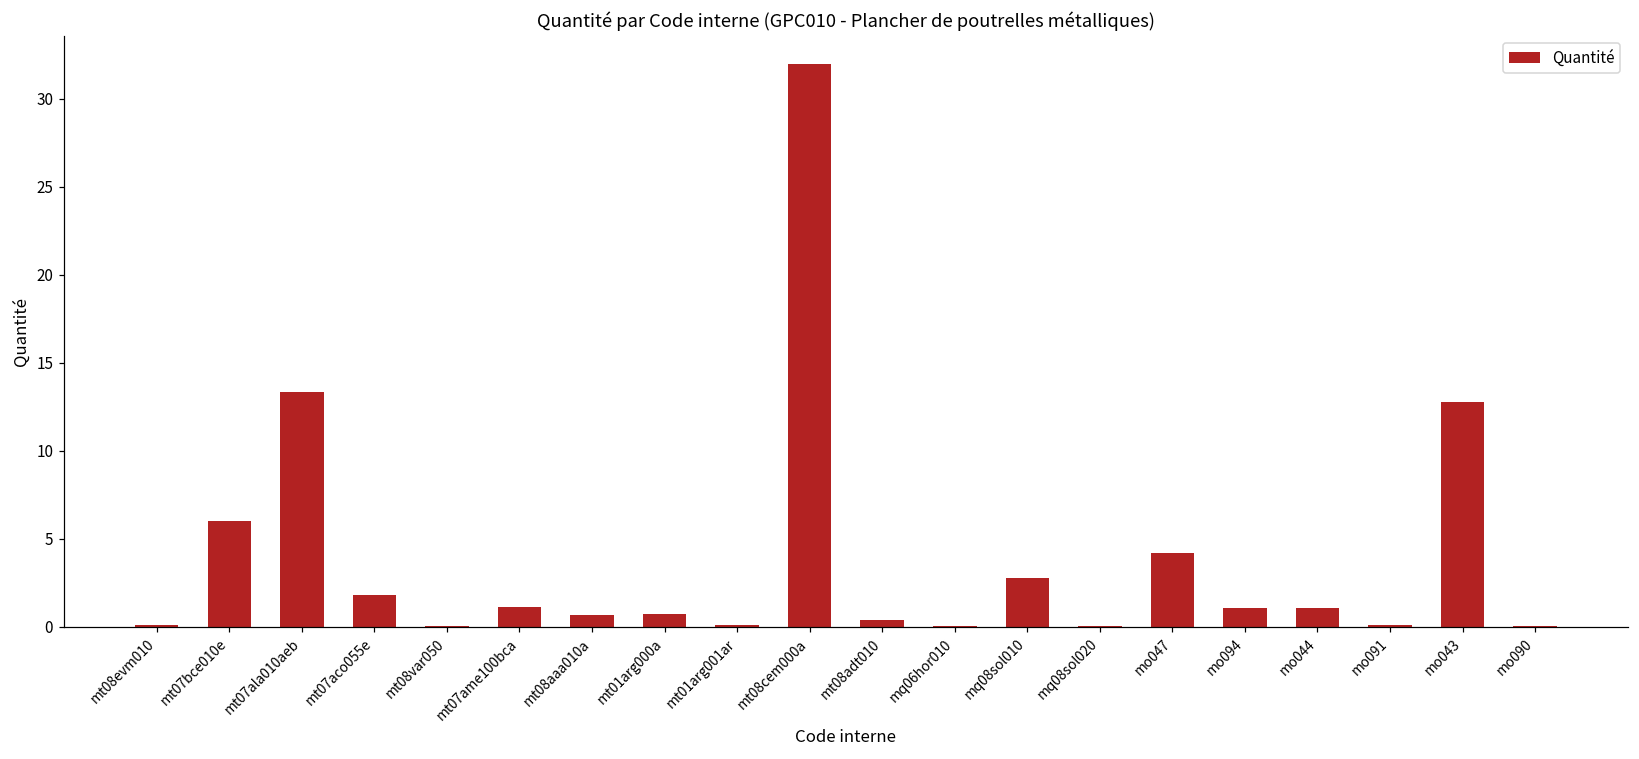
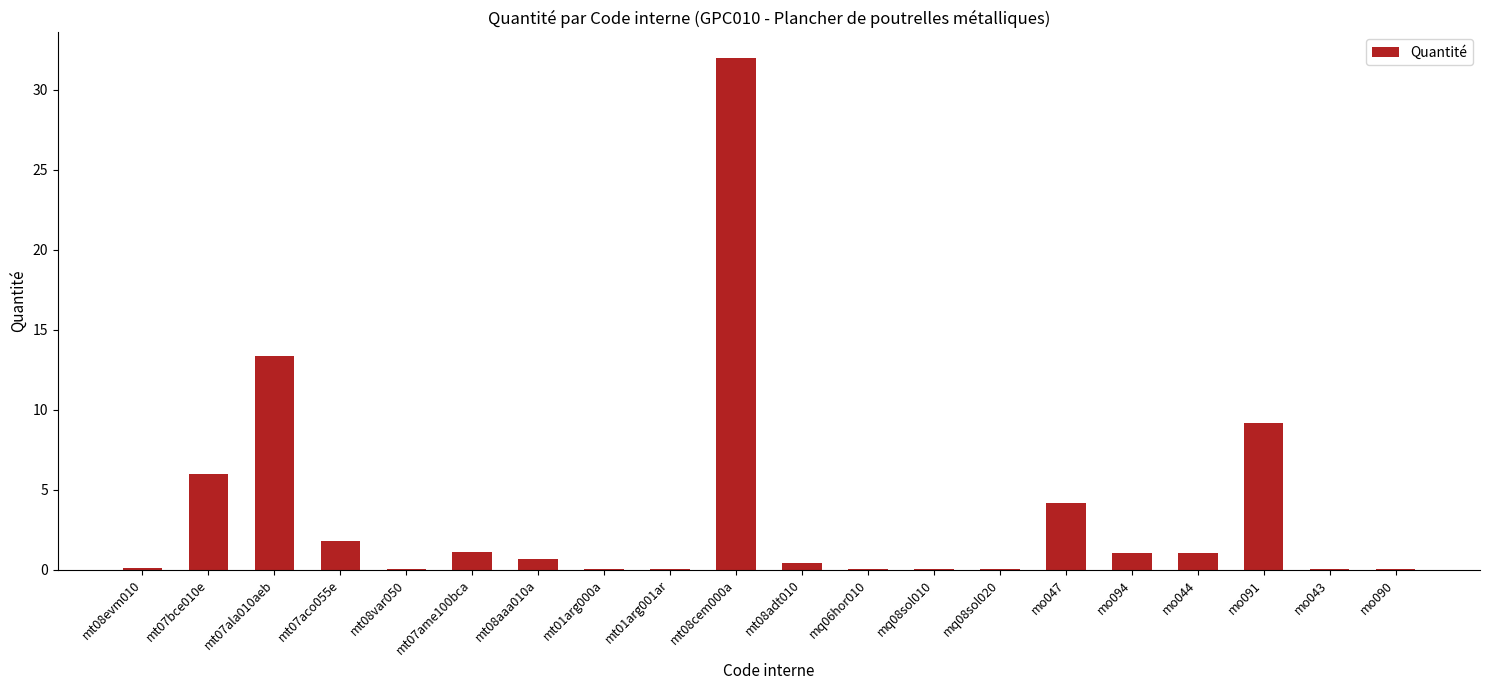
mt01arg000a: 0.7 -> 0.0
mq08sol010: 2.8 -> 0.0
mo091: 0.1 -> 9.2
mo043: 12.8 -> 0.1
